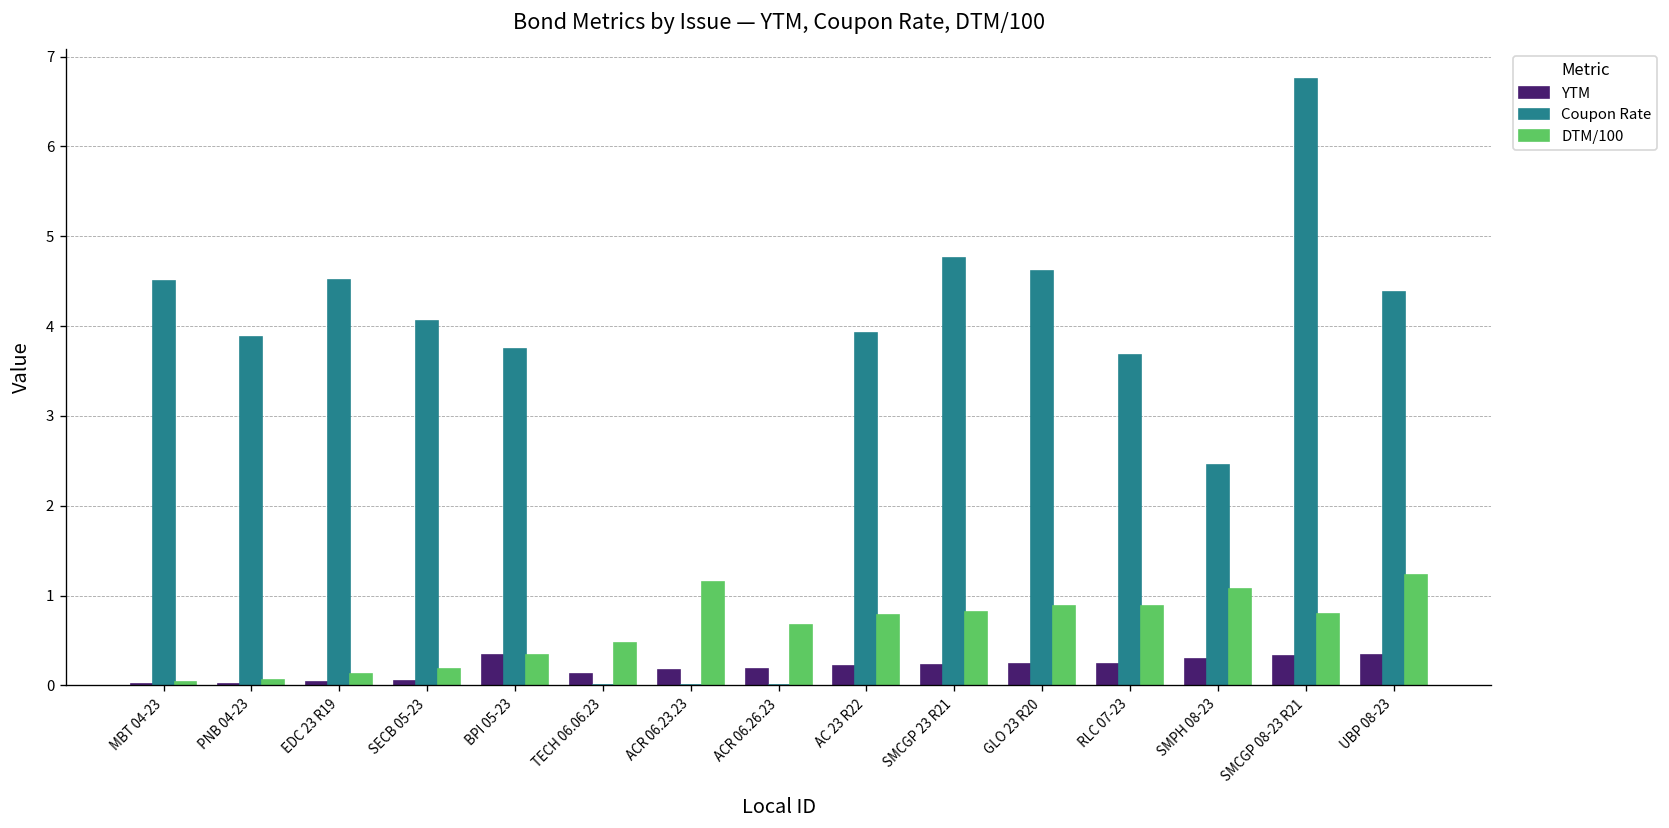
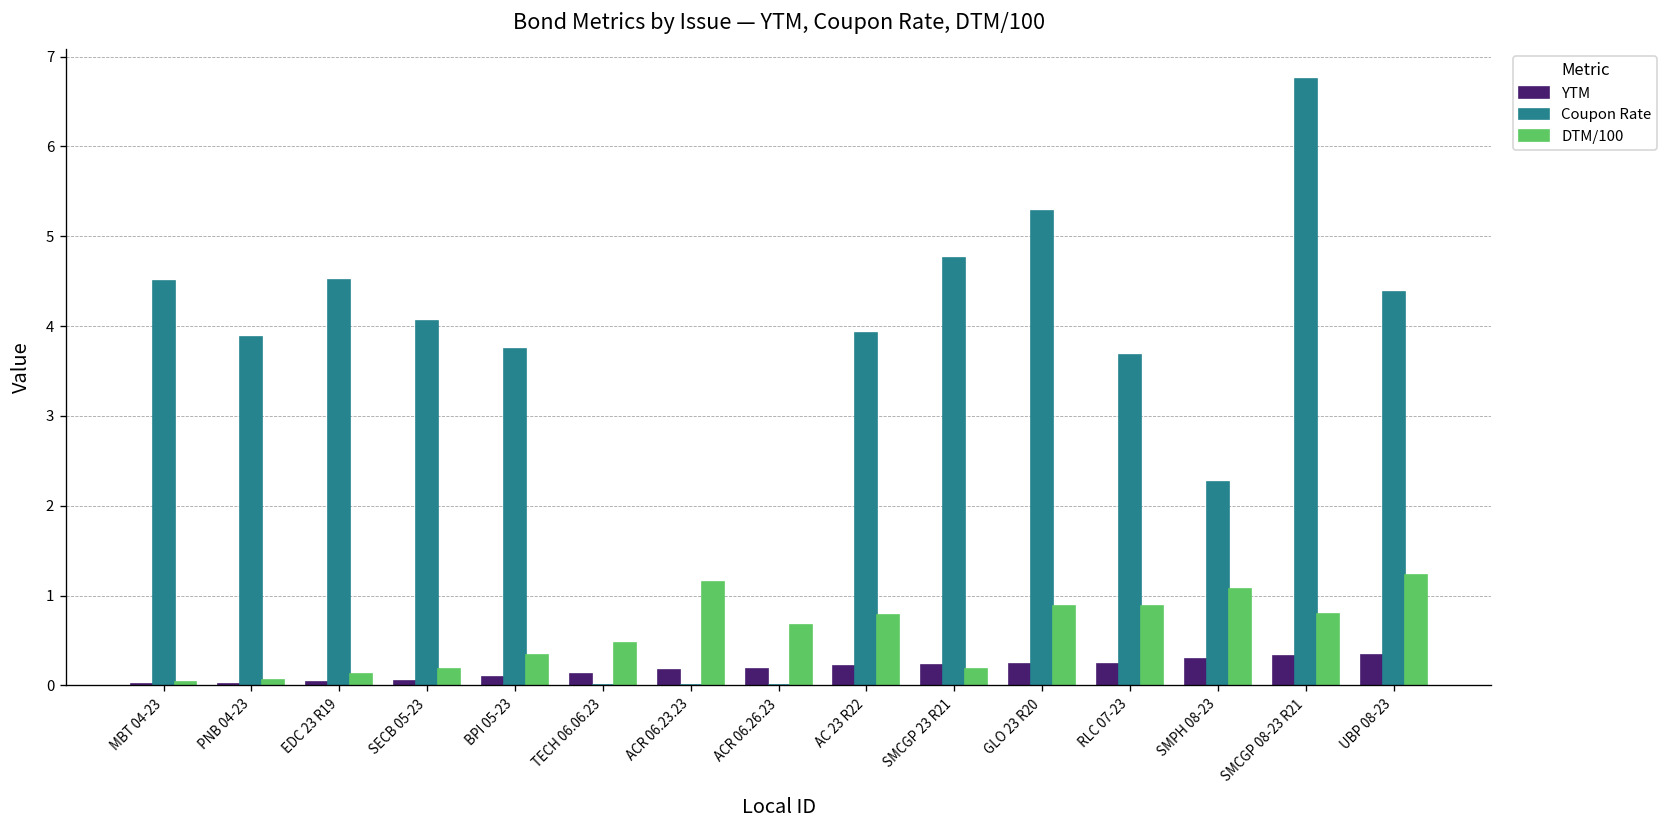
YTM, BPI 05-23: 0.3 -> 0.1
DTM/100, SMCGP 23 R21: 0.8 -> 0.2
Coupon Rate, GLO 23 R20: 4.6 -> 5.3
Coupon Rate, SMPH 08-23: 2.5 -> 2.3
